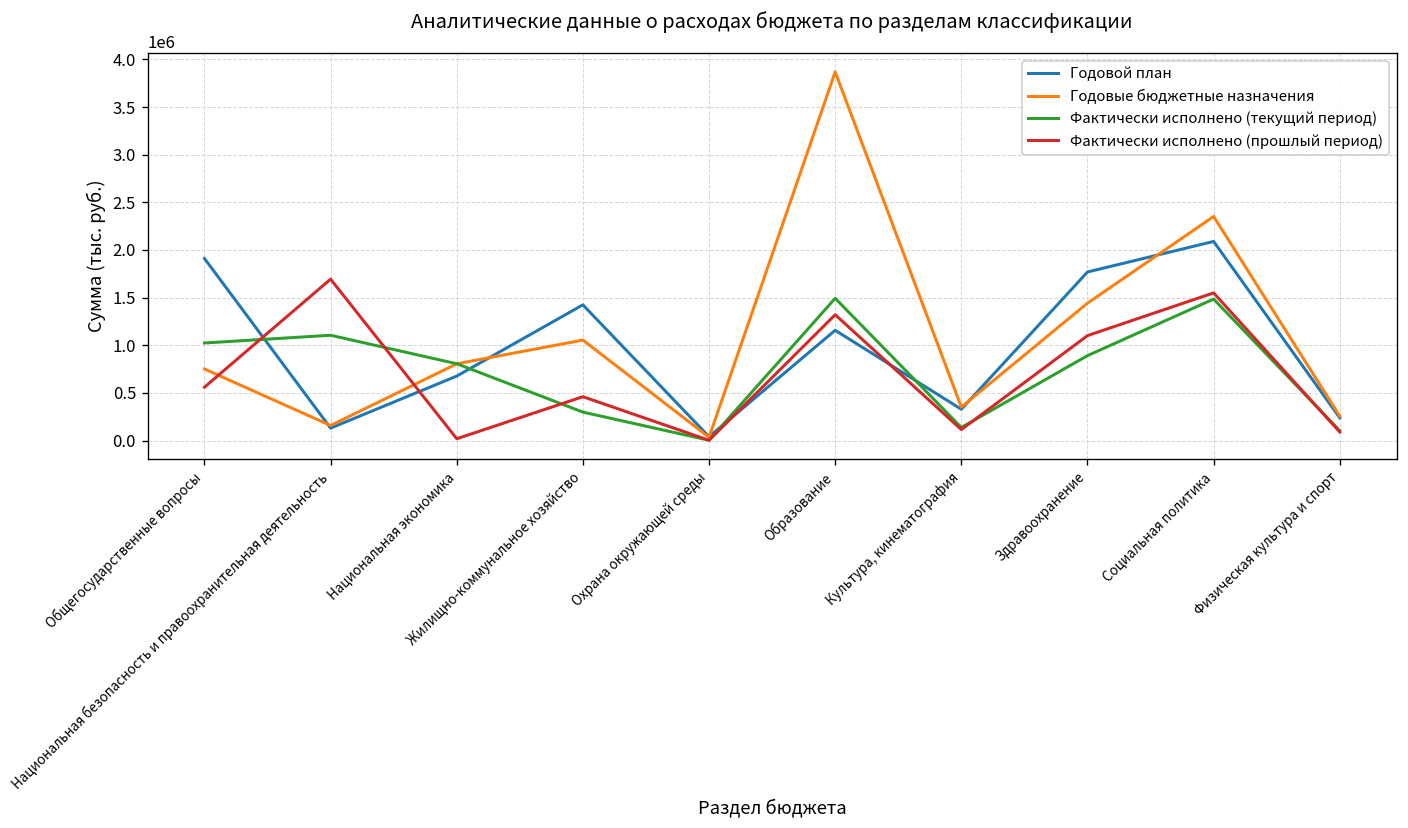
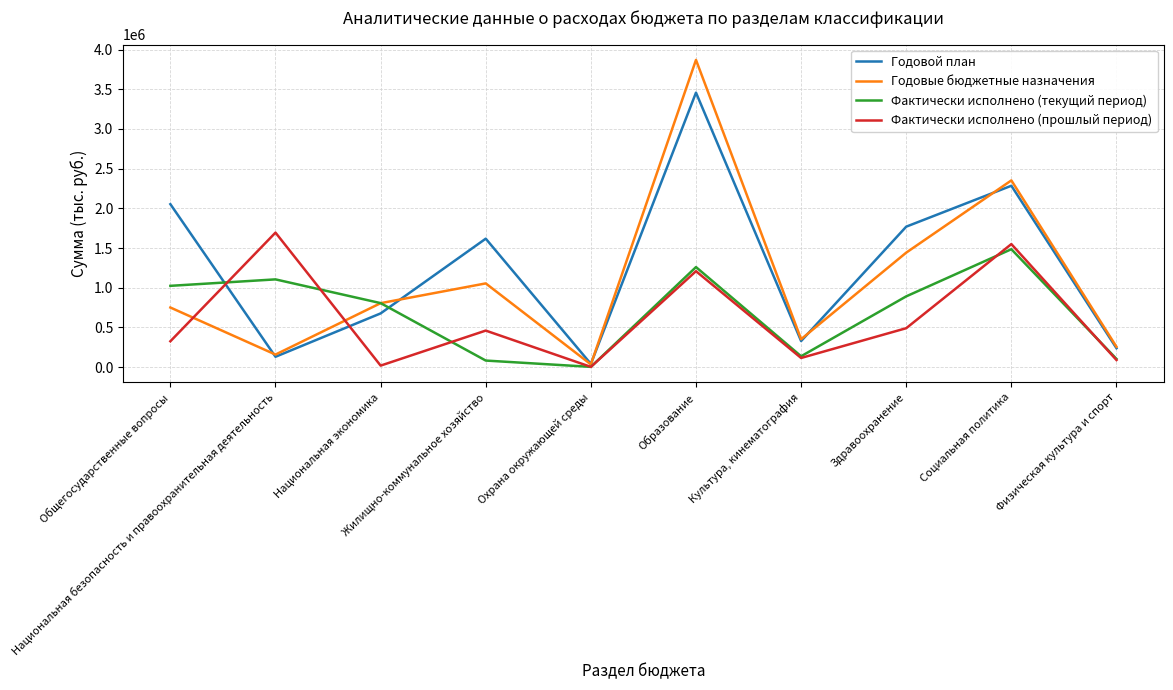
Годовой план, Общегосударственные вопросы: 1900000 -> 2100000
Фактически исполнено (прошлый период), Общегосударственные вопросы: 600000 -> 300000
Годовой план, Жилищно-коммунальное хозяйство: 1400000 -> 1600000
Фактически исполнено (текущий период), Жилищно-коммунальное хозяйство: 300000 -> 100000
Годовой план, Образование: 1200000 -> 3500000
Фактически исполнено (текущий период), Образование: 1500000 -> 1300000
Фактически исполнено (прошлый период), Образование: 1300000 -> 1200000
Фактически исполнено (прошлый период), Здравоохранение: 1100000 -> 500000
Годовой план, Социальная политика: 2100000 -> 2300000
